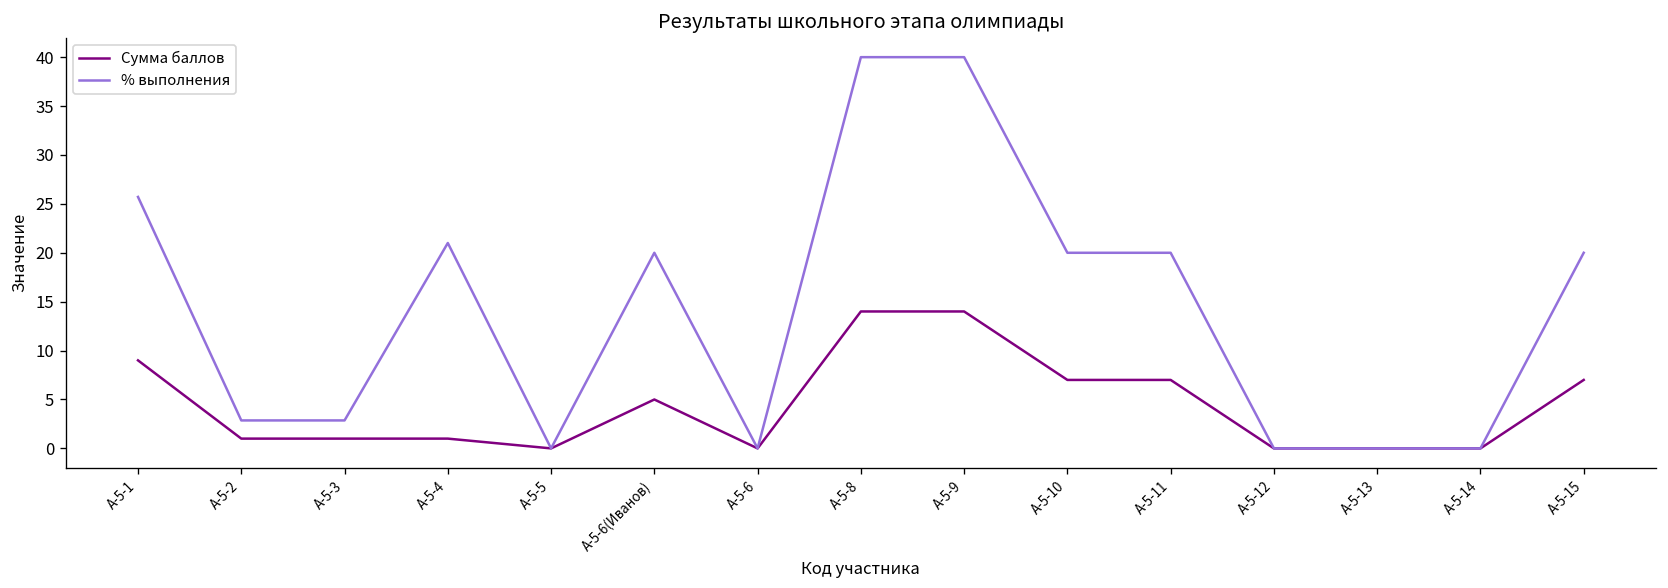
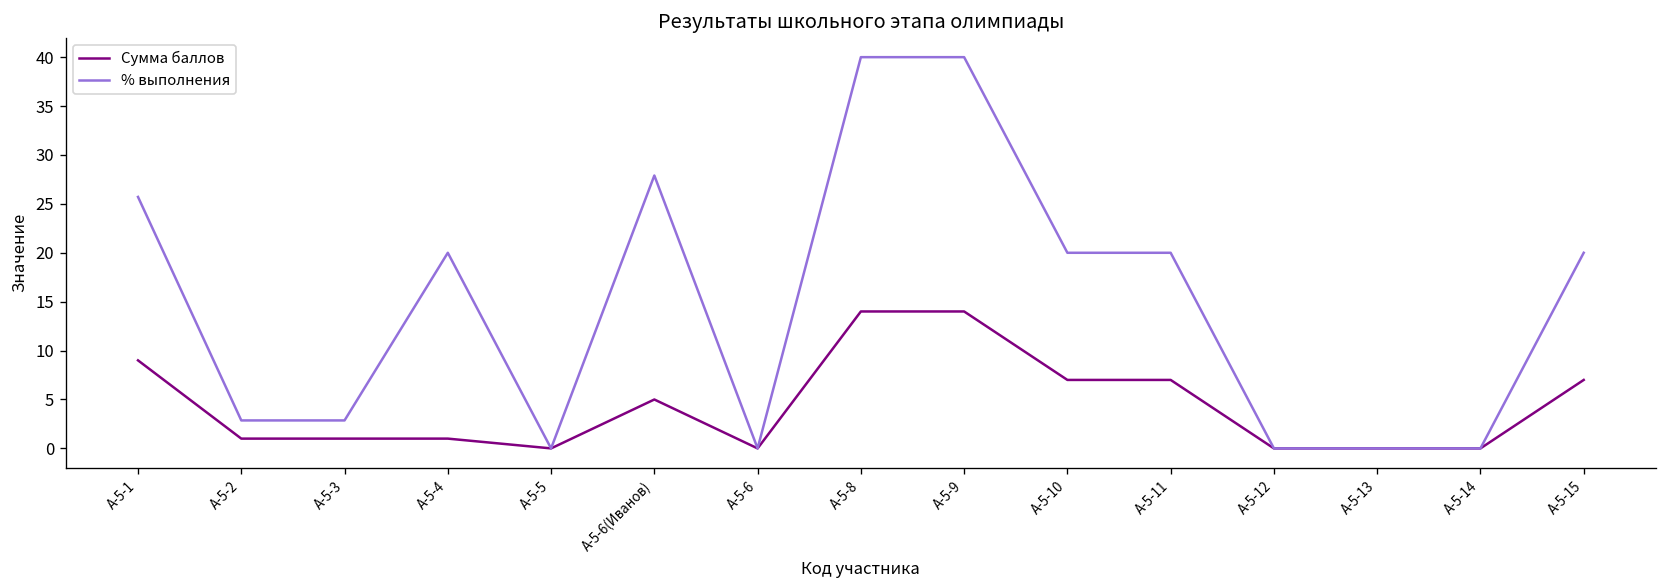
% выполнения, А-5-4: 21 -> 20
% выполнения, А-5-6(Иванов): 20 -> 28
